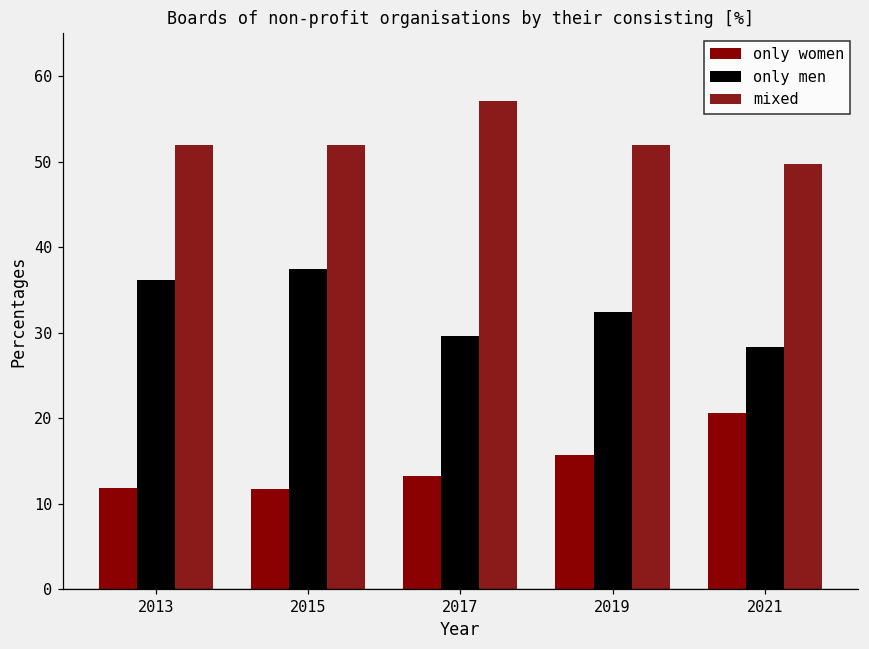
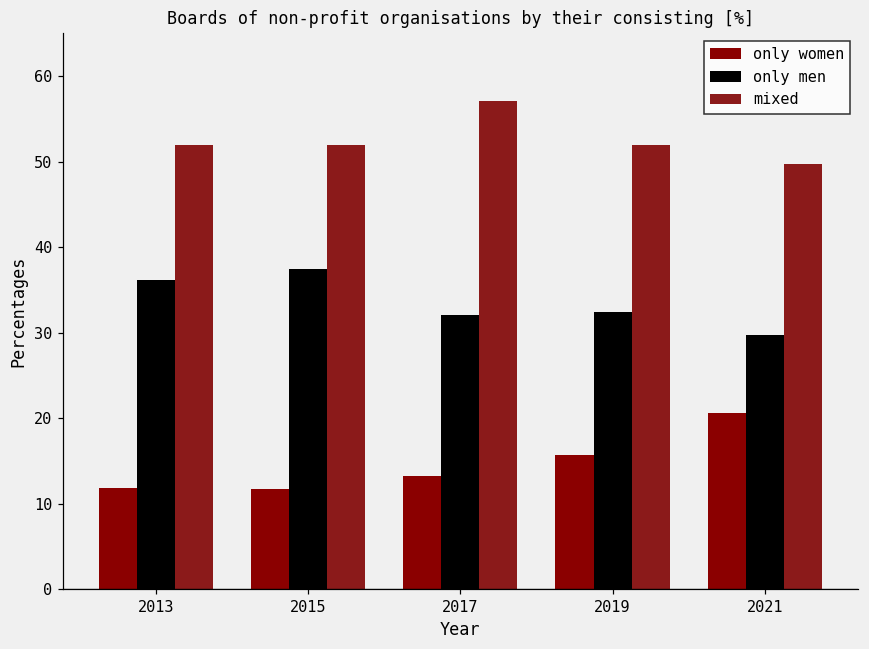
only men, 2017: 30 -> 32
only men, 2021: 28 -> 30
